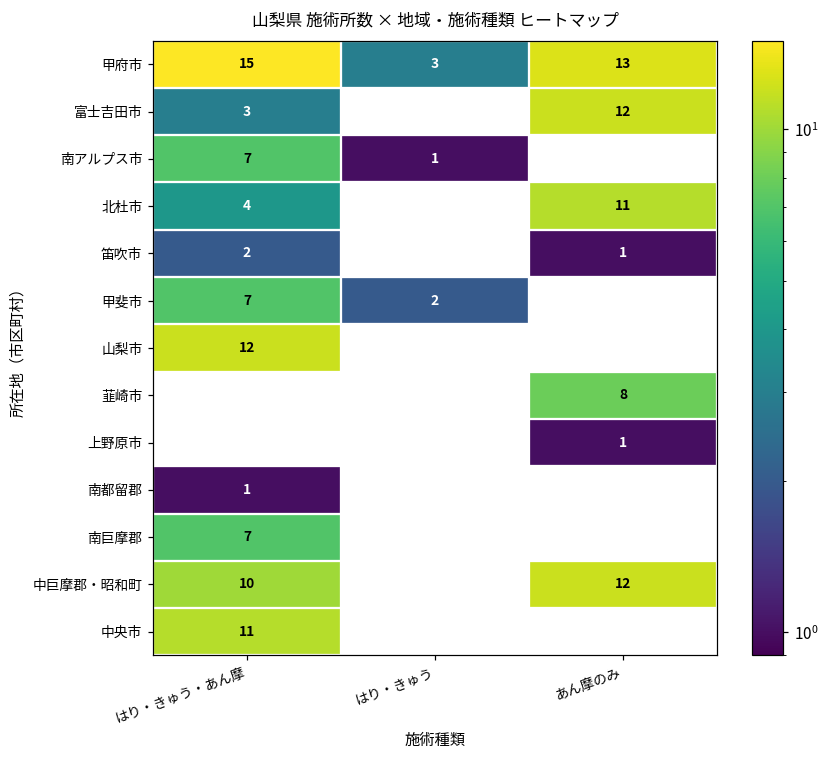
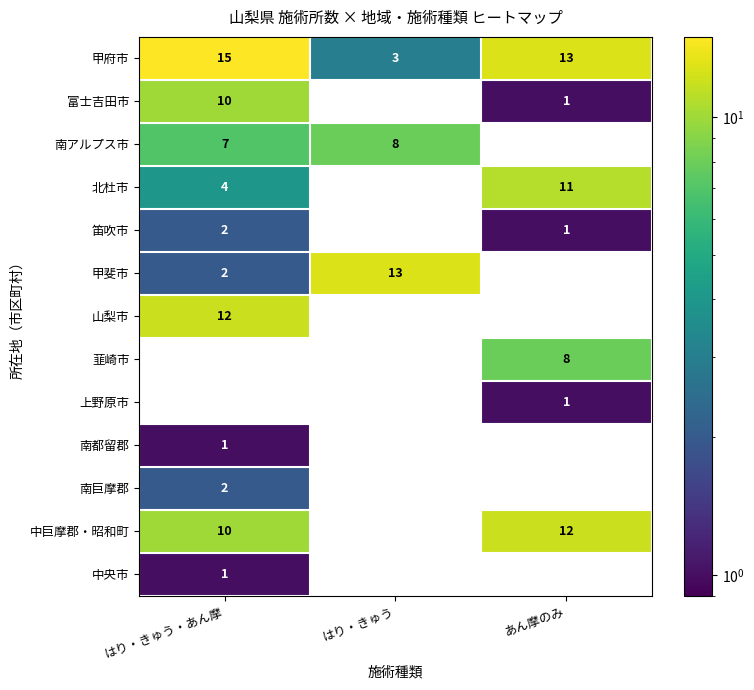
富士吉田市, はり・きゅう・あん摩: 3 -> 10
富士吉田市, あん摩のみ: 12 -> 1
南アルプス市, はり・きゅう: 1 -> 8
甲斐市, はり・きゅう・あん摩: 7 -> 2
甲斐市, はり・きゅう: 2 -> 13
南巨摩郡, はり・きゅう・あん摩: 7 -> 2
中央市, はり・きゅう・あん摩: 11 -> 1
